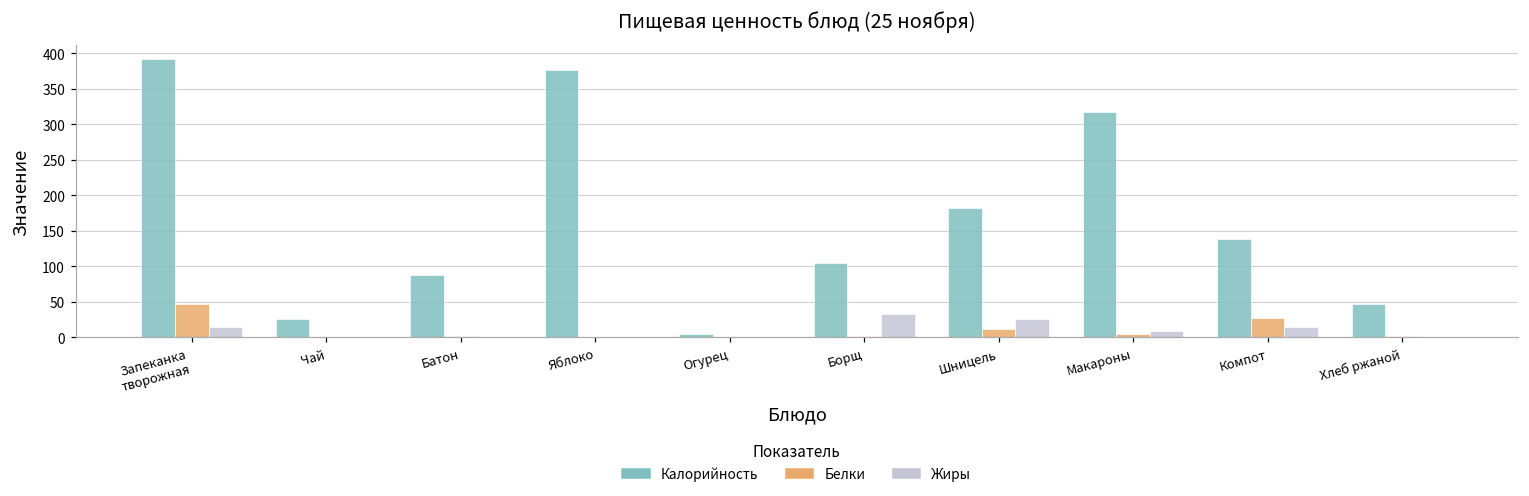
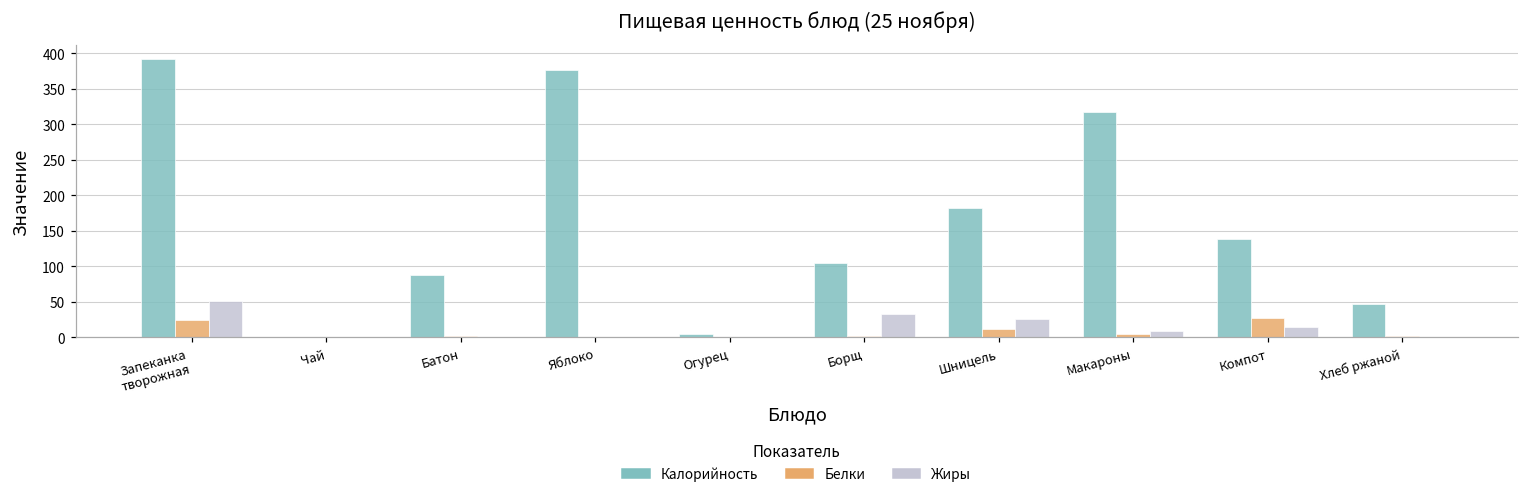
Белки, Запеканка творожная: 50 -> 20
Жиры, Запеканка творожная: 10 -> 50
Калорийность, Чай: 30 -> 0
